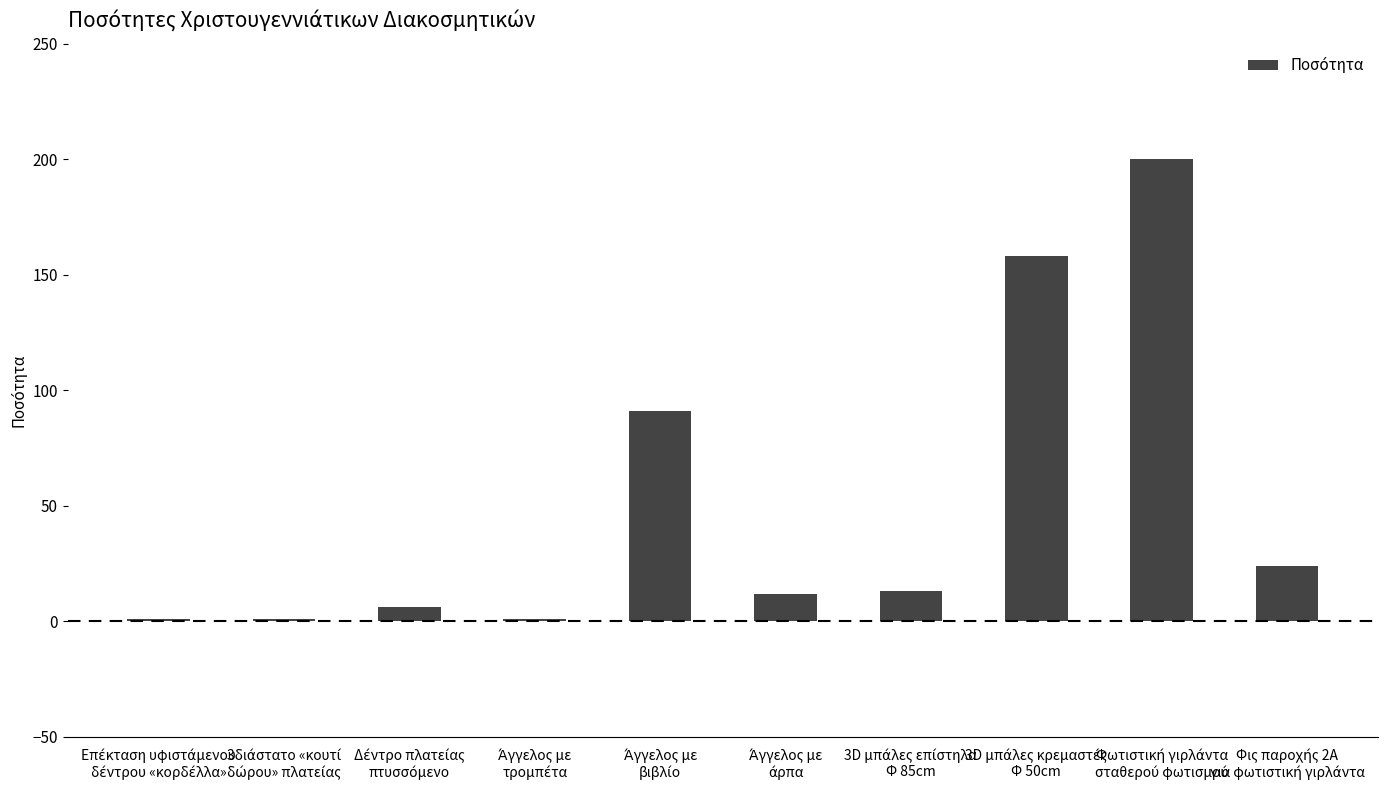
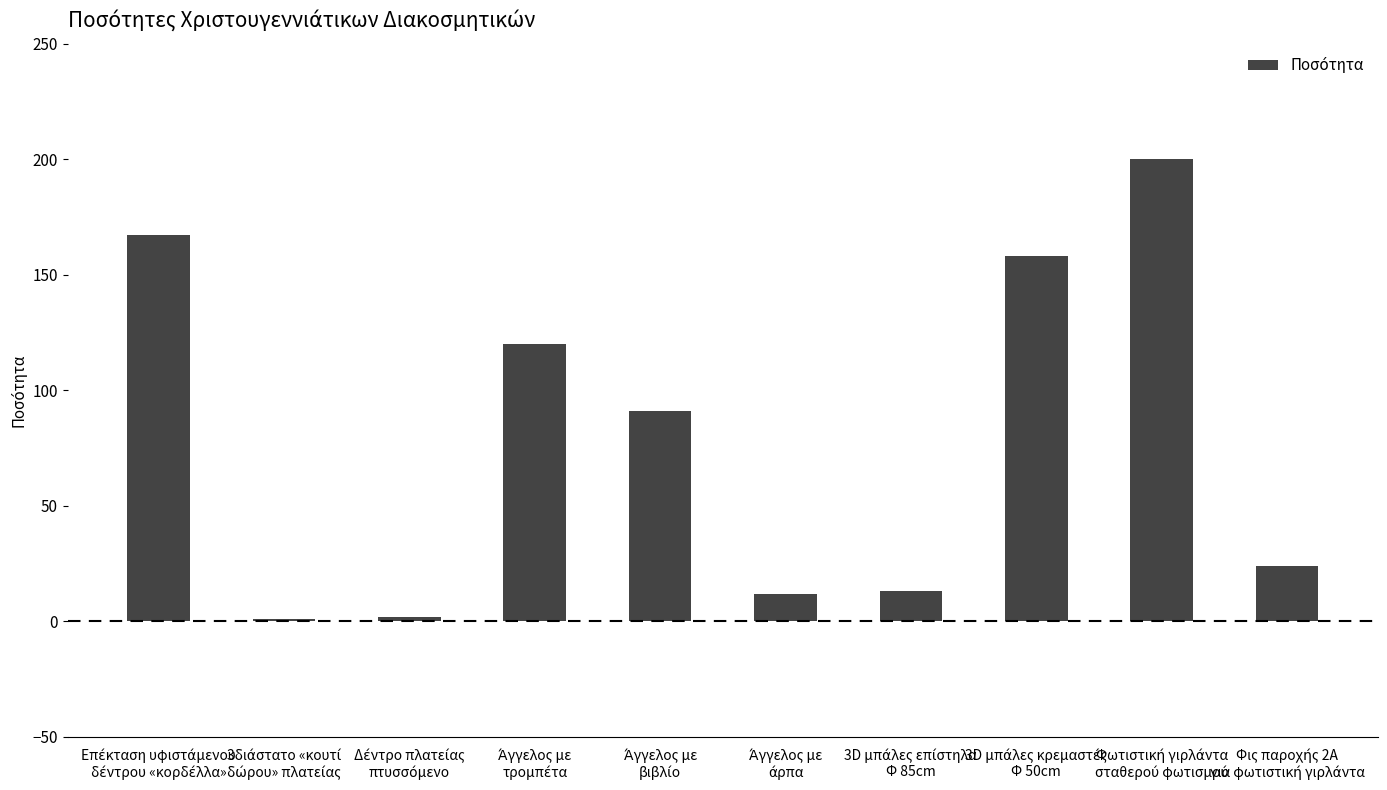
Επέκταση υφιστάμενου δέντρου «κορδέλλα»: 1 -> 167
Δέντρο πλατείας πτυσσόμενο: 6 -> 2
Άγγελος με τρομπέτα: 1 -> 120
